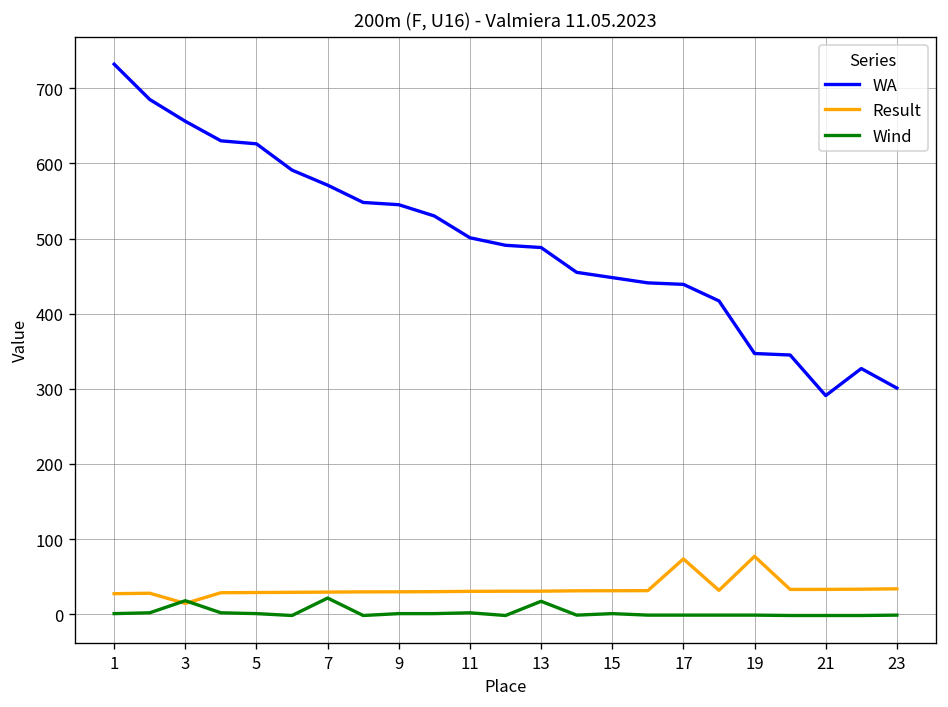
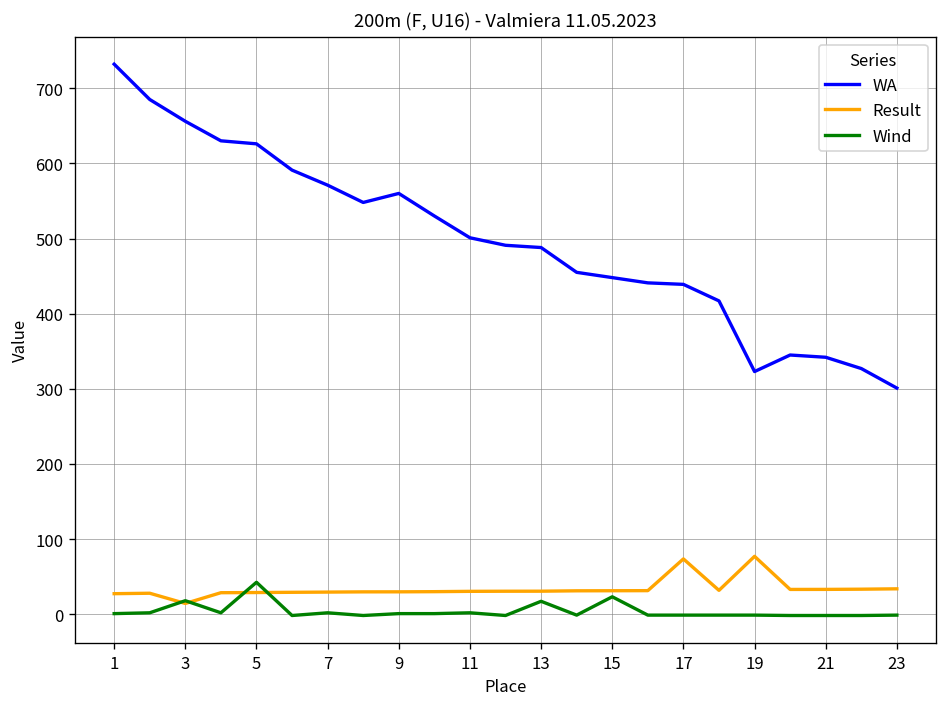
Wind, 5: 0 -> 40
Wind, 7: 20 -> 0
WA, 9: 550 -> 560
Wind, 15: 0 -> 20
WA, 19: 350 -> 320
WA, 21: 290 -> 340
